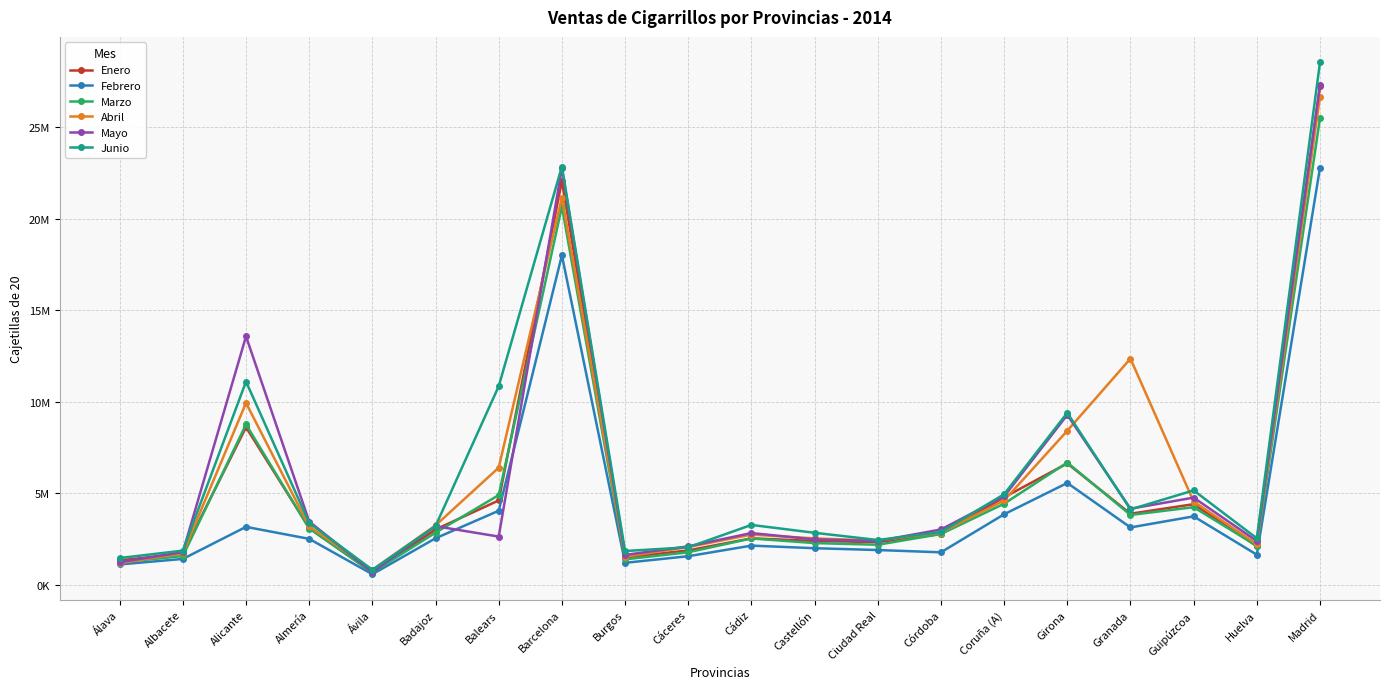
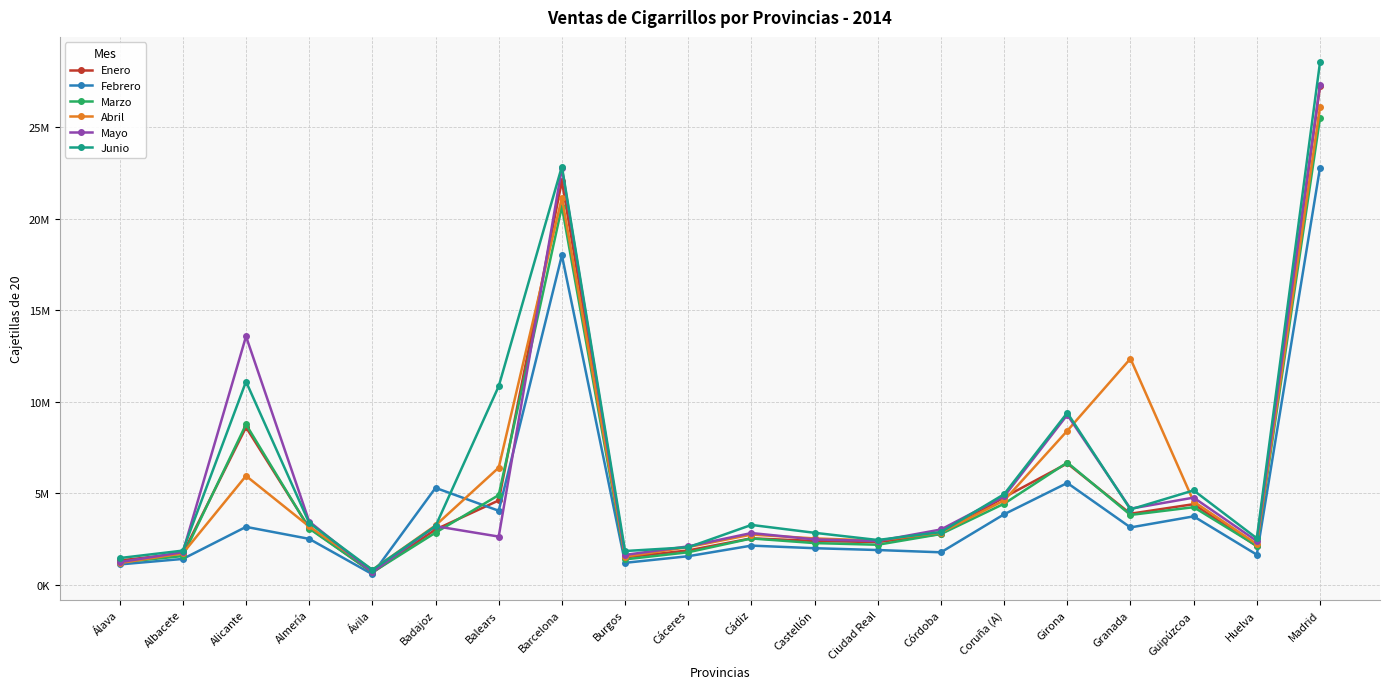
Abril, Alicante: 9900000 -> 5900000
Febrero, Badajoz: 2500000 -> 5300000
Abril, Madrid: 26700000 -> 26100000
